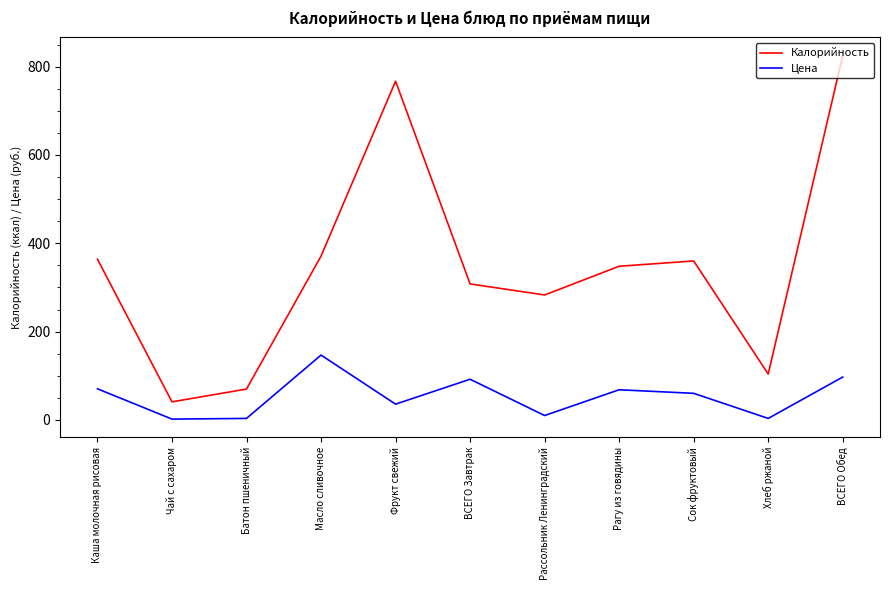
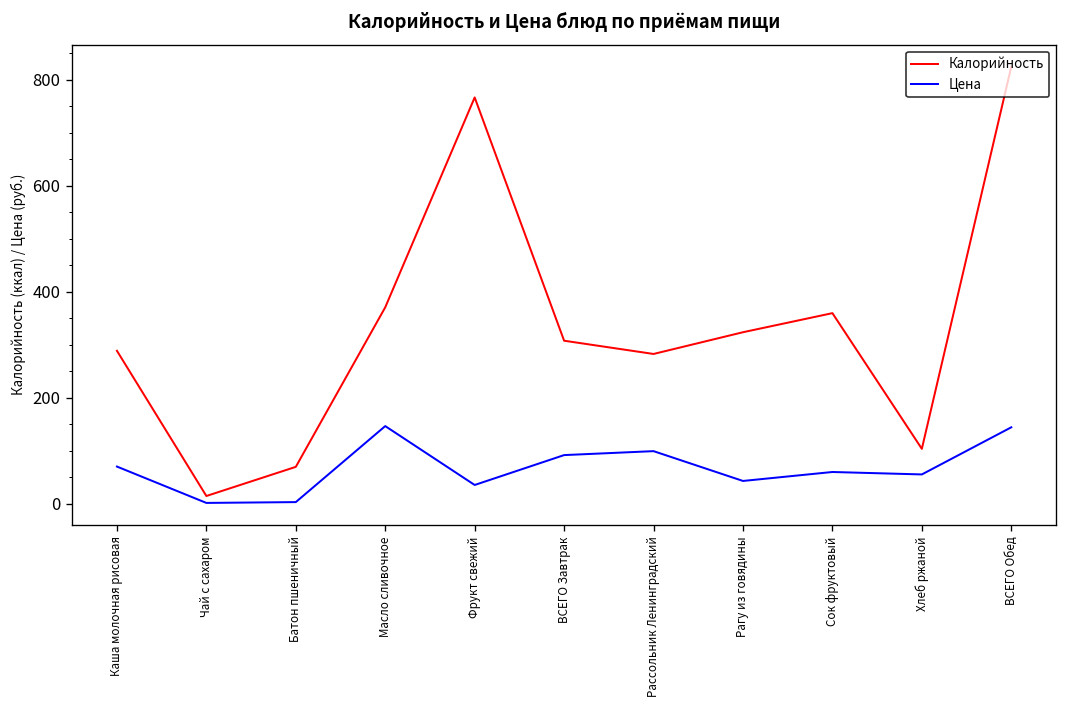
Калорийность, Каша молочная рисовая: 360 -> 290
Калорийность, Чай с сахаром: 40 -> 20
Цена, Рассольник Ленинградский: 10 -> 100
Калорийность, Рагу из говядины: 350 -> 320
Цена, Рагу из говядины: 70 -> 40
Цена, Хлеб ржаной: 0 -> 60
Цена, ВСЕГО Обед: 100 -> 140
